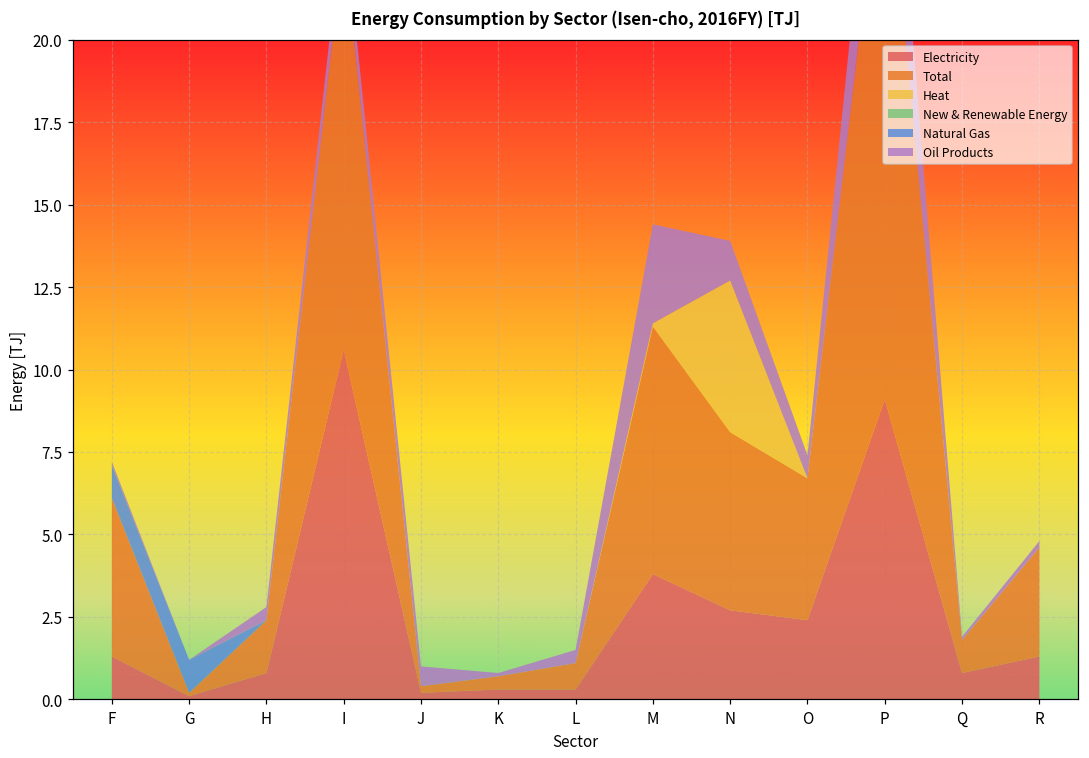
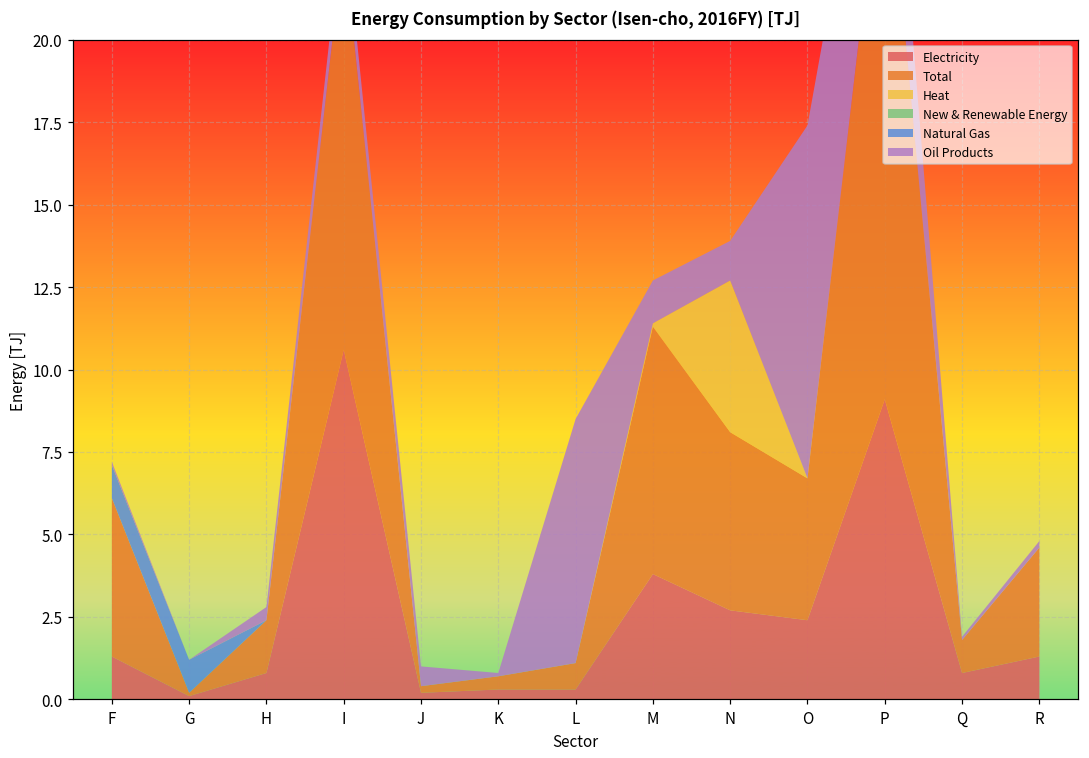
Oil Products, L: 0.4 -> 7.4
Oil Products, M: 3.0 -> 1.3
Oil Products, O: 0.7 -> 10.7
